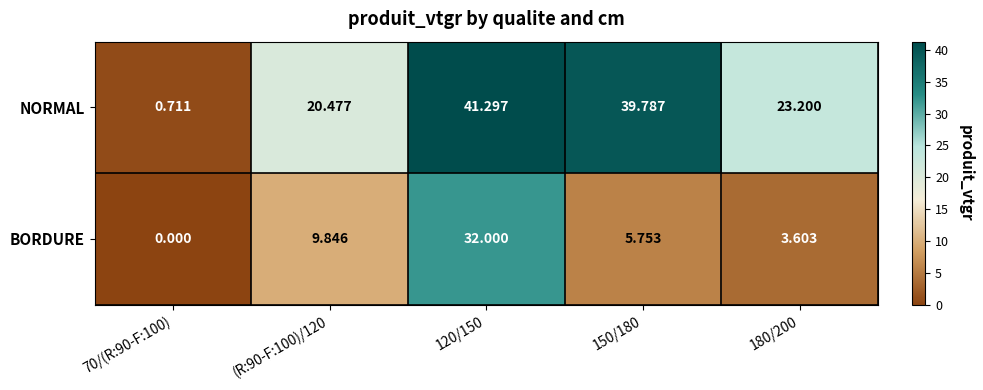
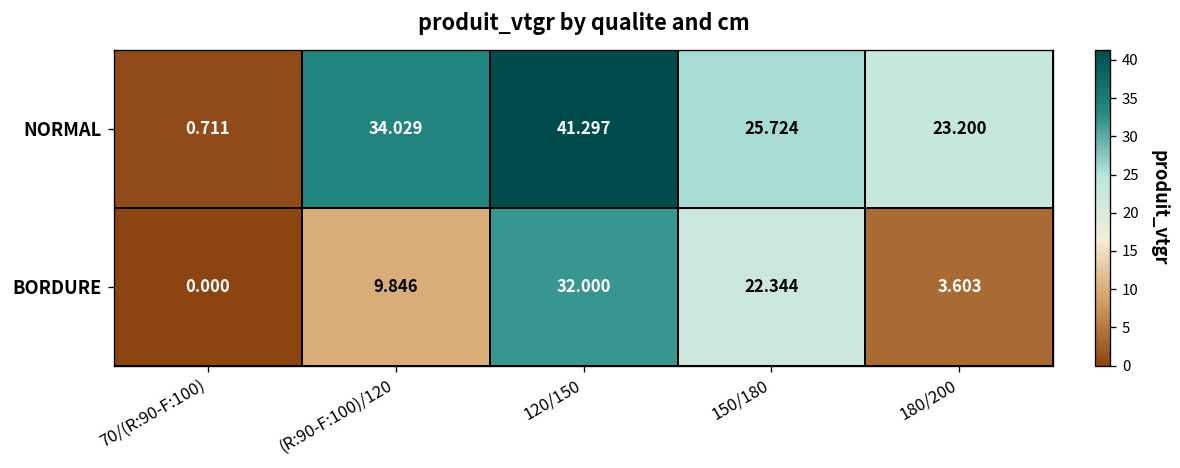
NORMAL, (R:90-F:100)/120: 20.477 -> 34.029
NORMAL, 150/180: 39.787 -> 25.724
BORDURE, 150/180: 5.753 -> 22.344
